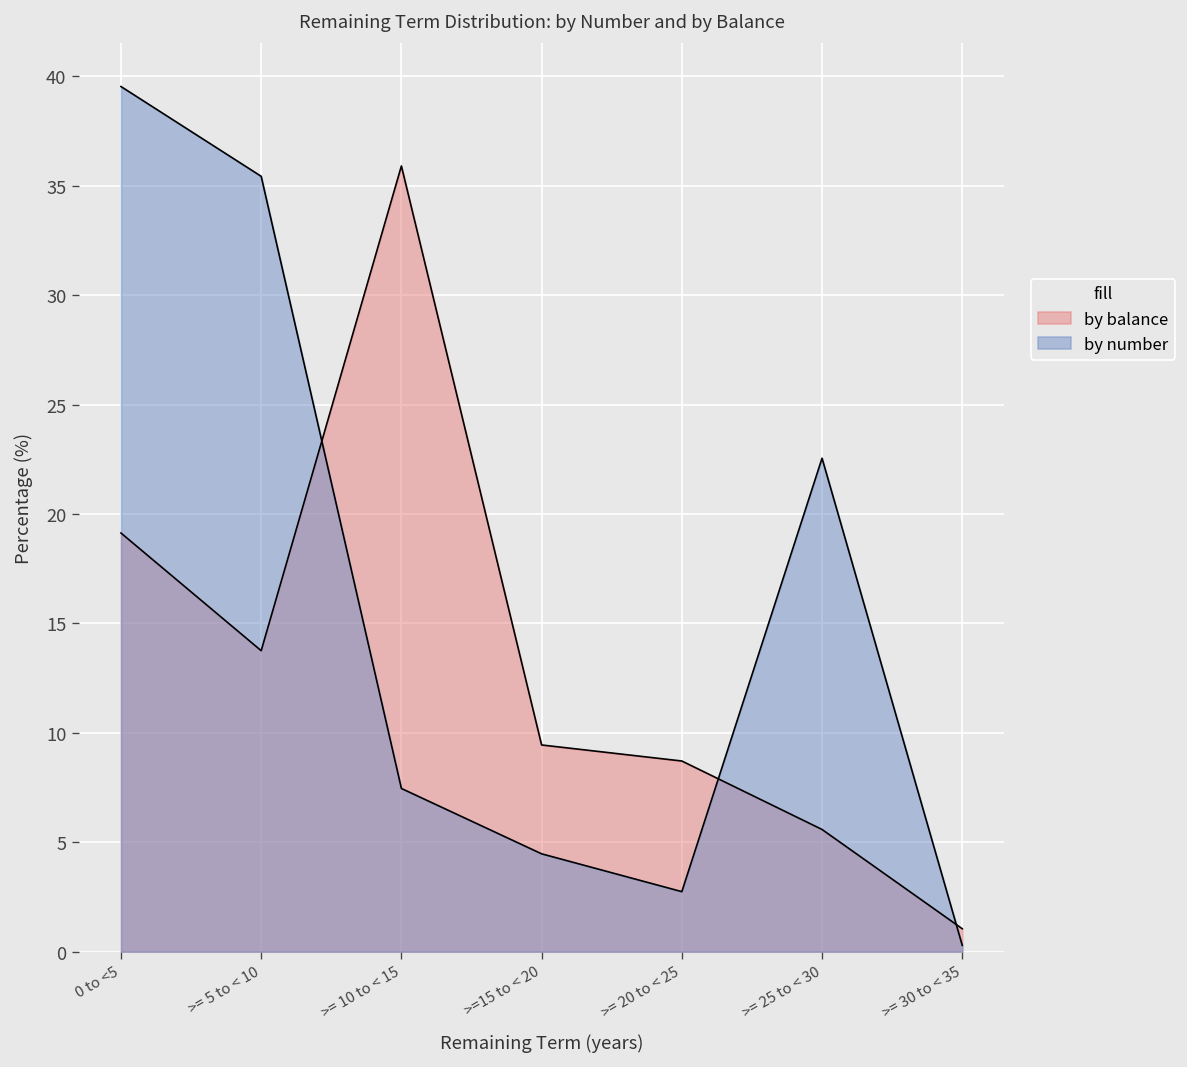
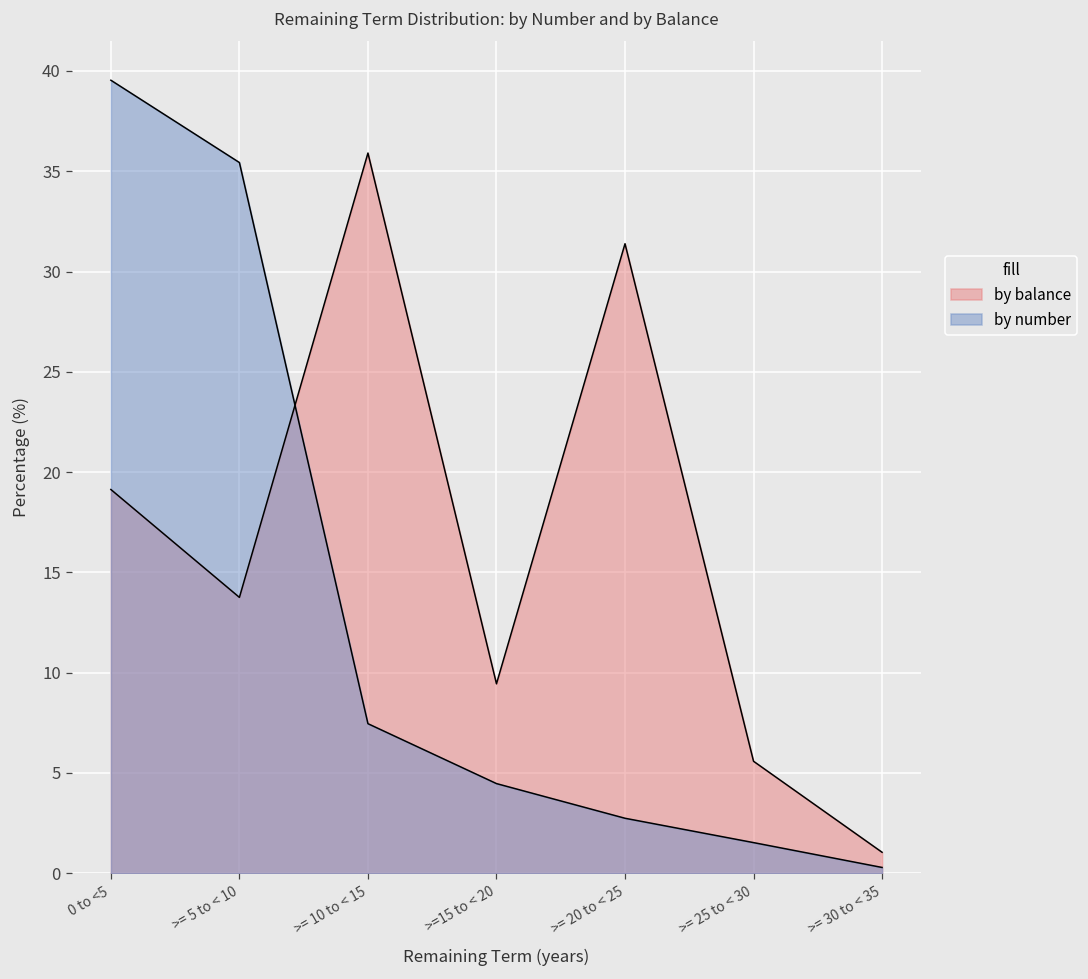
by balance, >= 20 to < 25: 8.7 -> 31.4
by number, >= 25 to < 30: 22.6 -> 1.5
